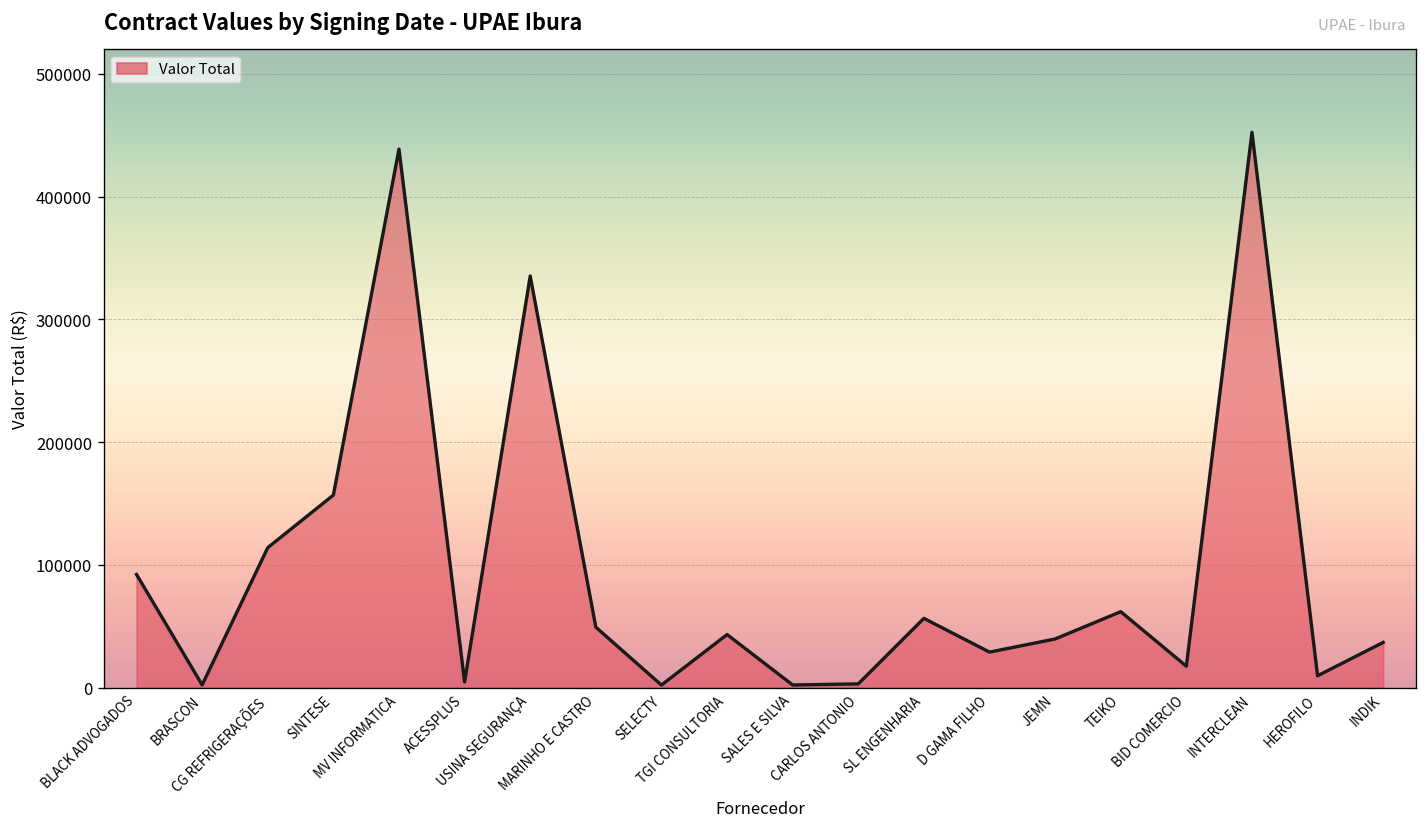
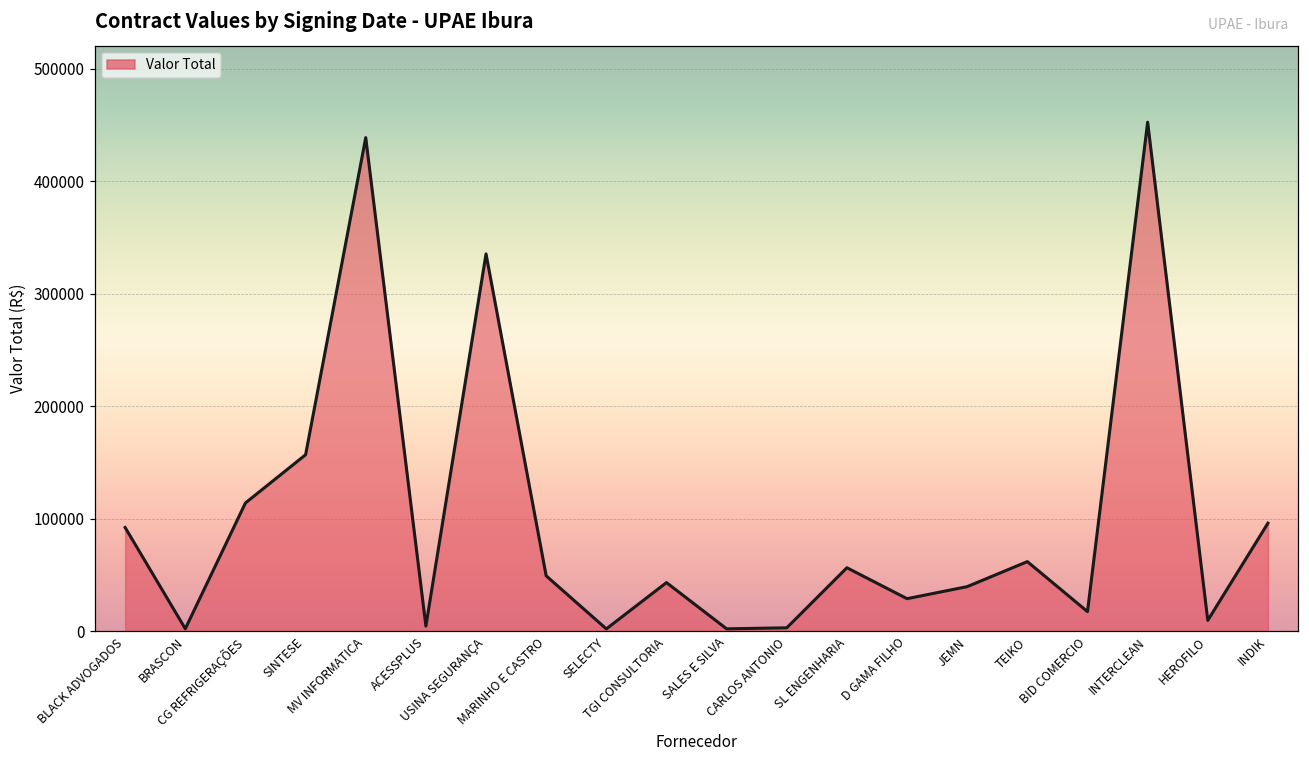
INDIK: 37000 -> 96000
